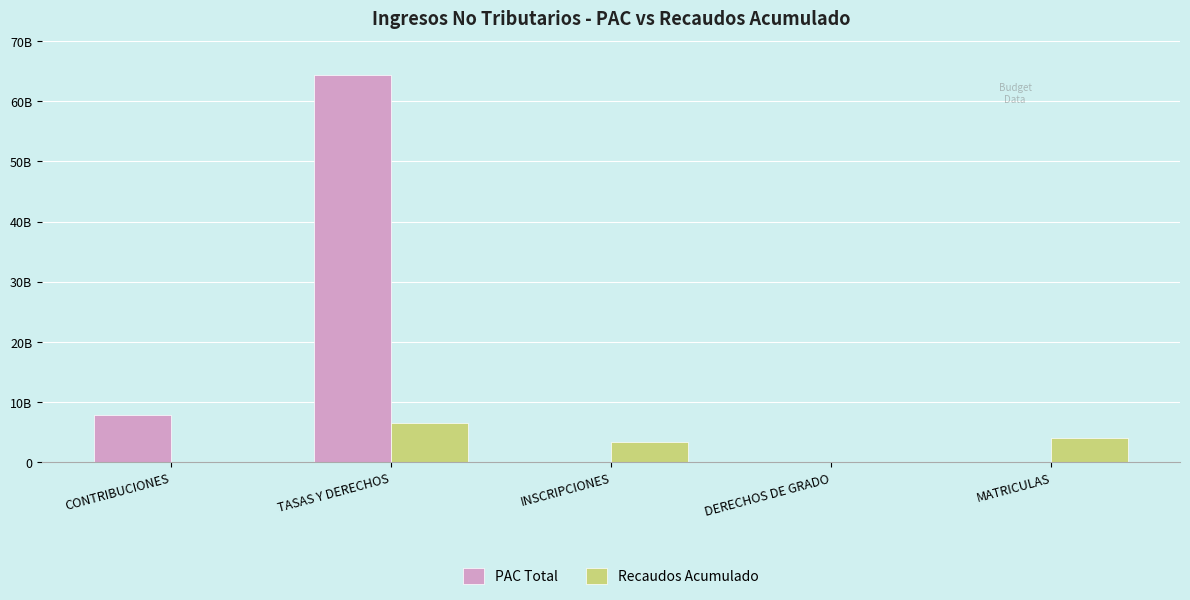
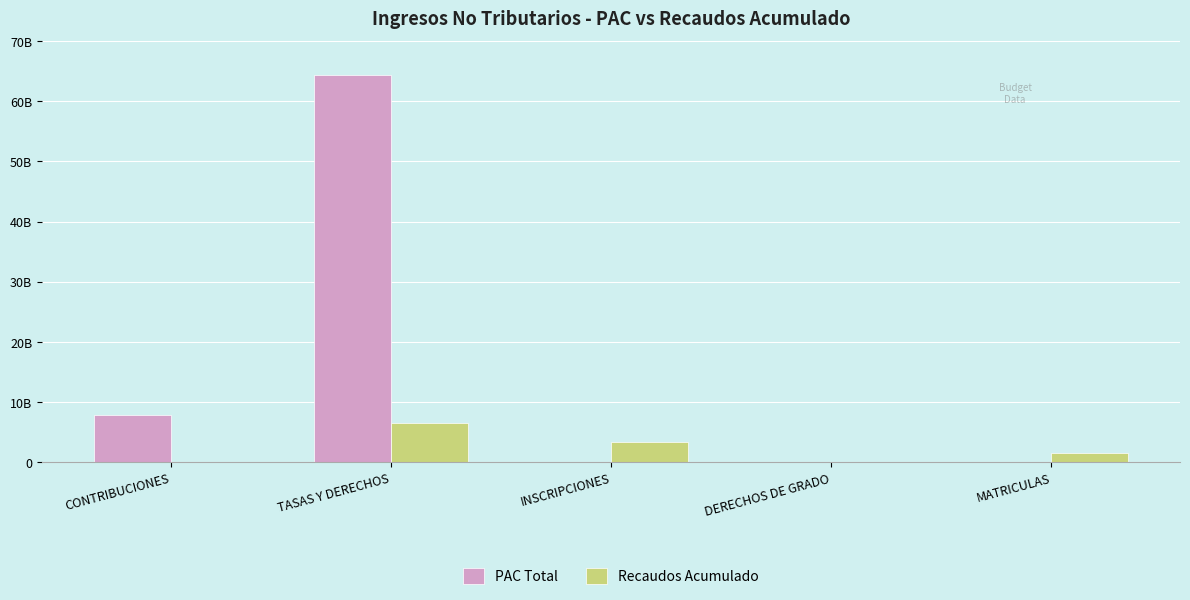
Recaudos Acumulado, MATRICULAS: 4000000000 -> 2000000000
